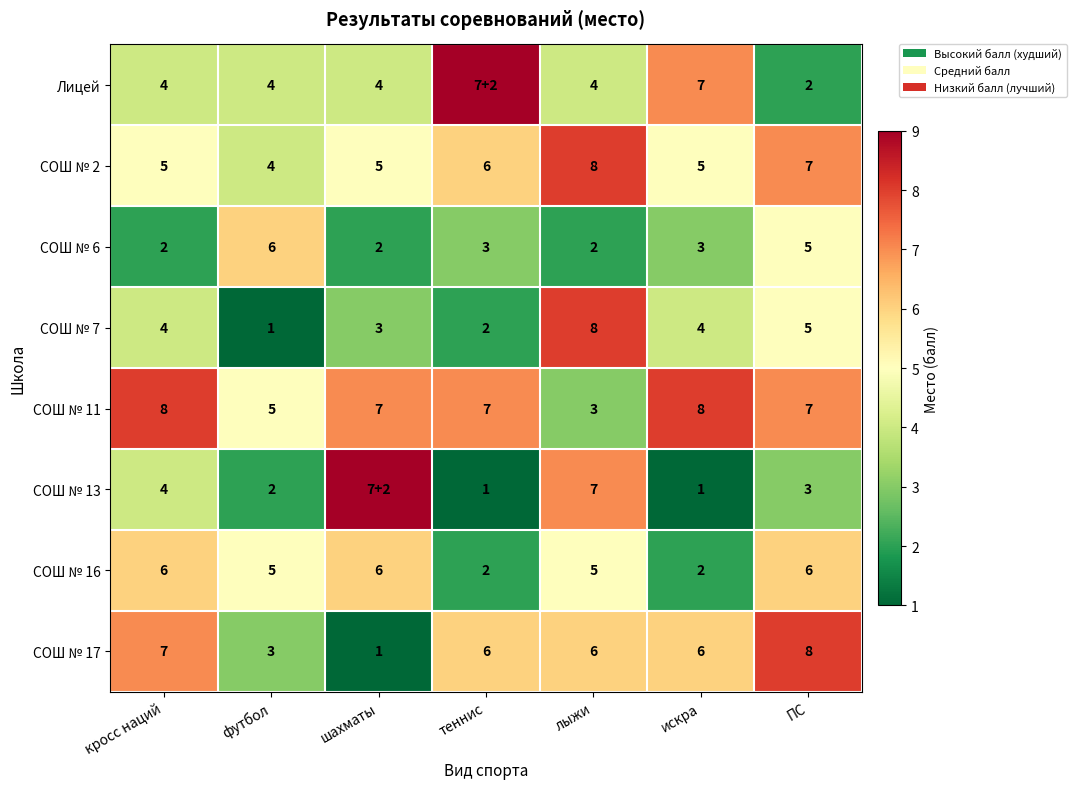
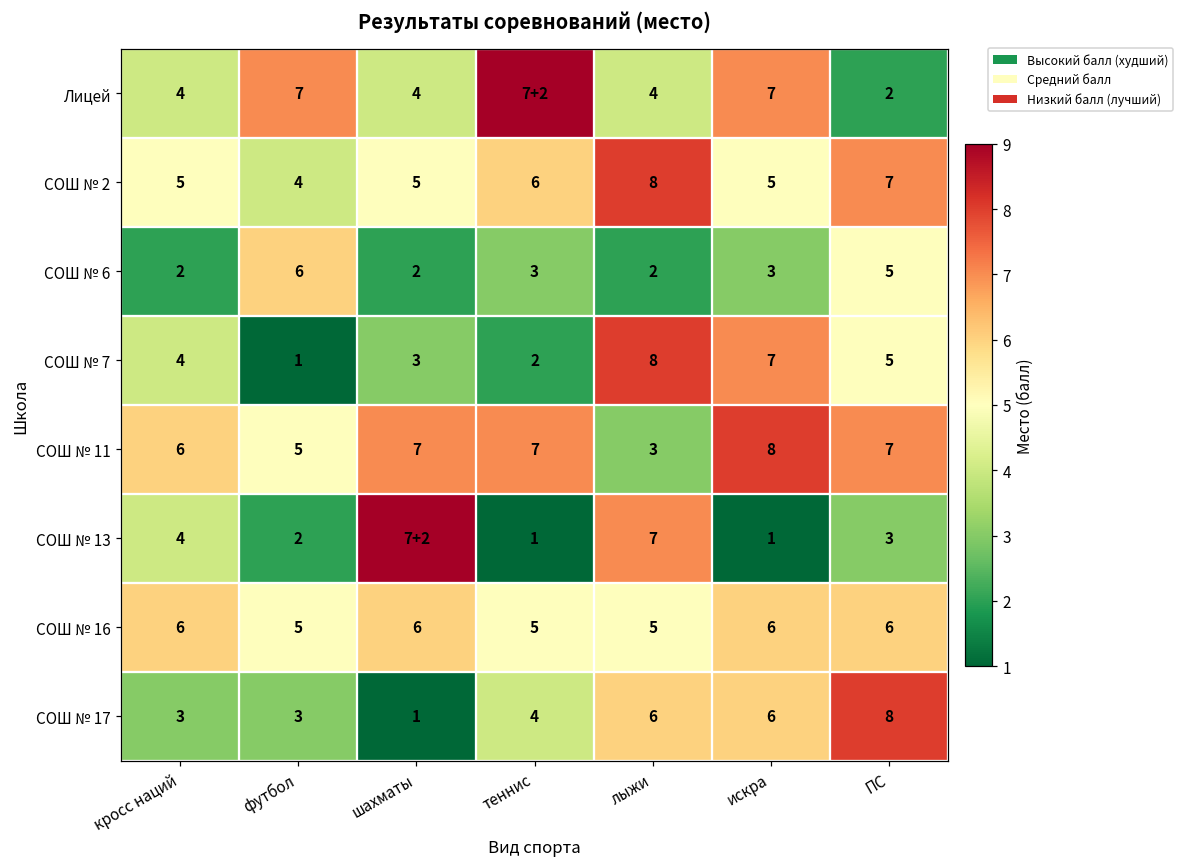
Лицей, футбол: 4 -> 7
СОШ № 7, искра: 4 -> 7
СОШ № 11, кросс наций: 8 -> 6
СОШ № 16, теннис: 2 -> 5
СОШ № 16, искра: 2 -> 6
СОШ № 17, кросс наций: 7 -> 3
СОШ № 17, теннис: 6 -> 4
